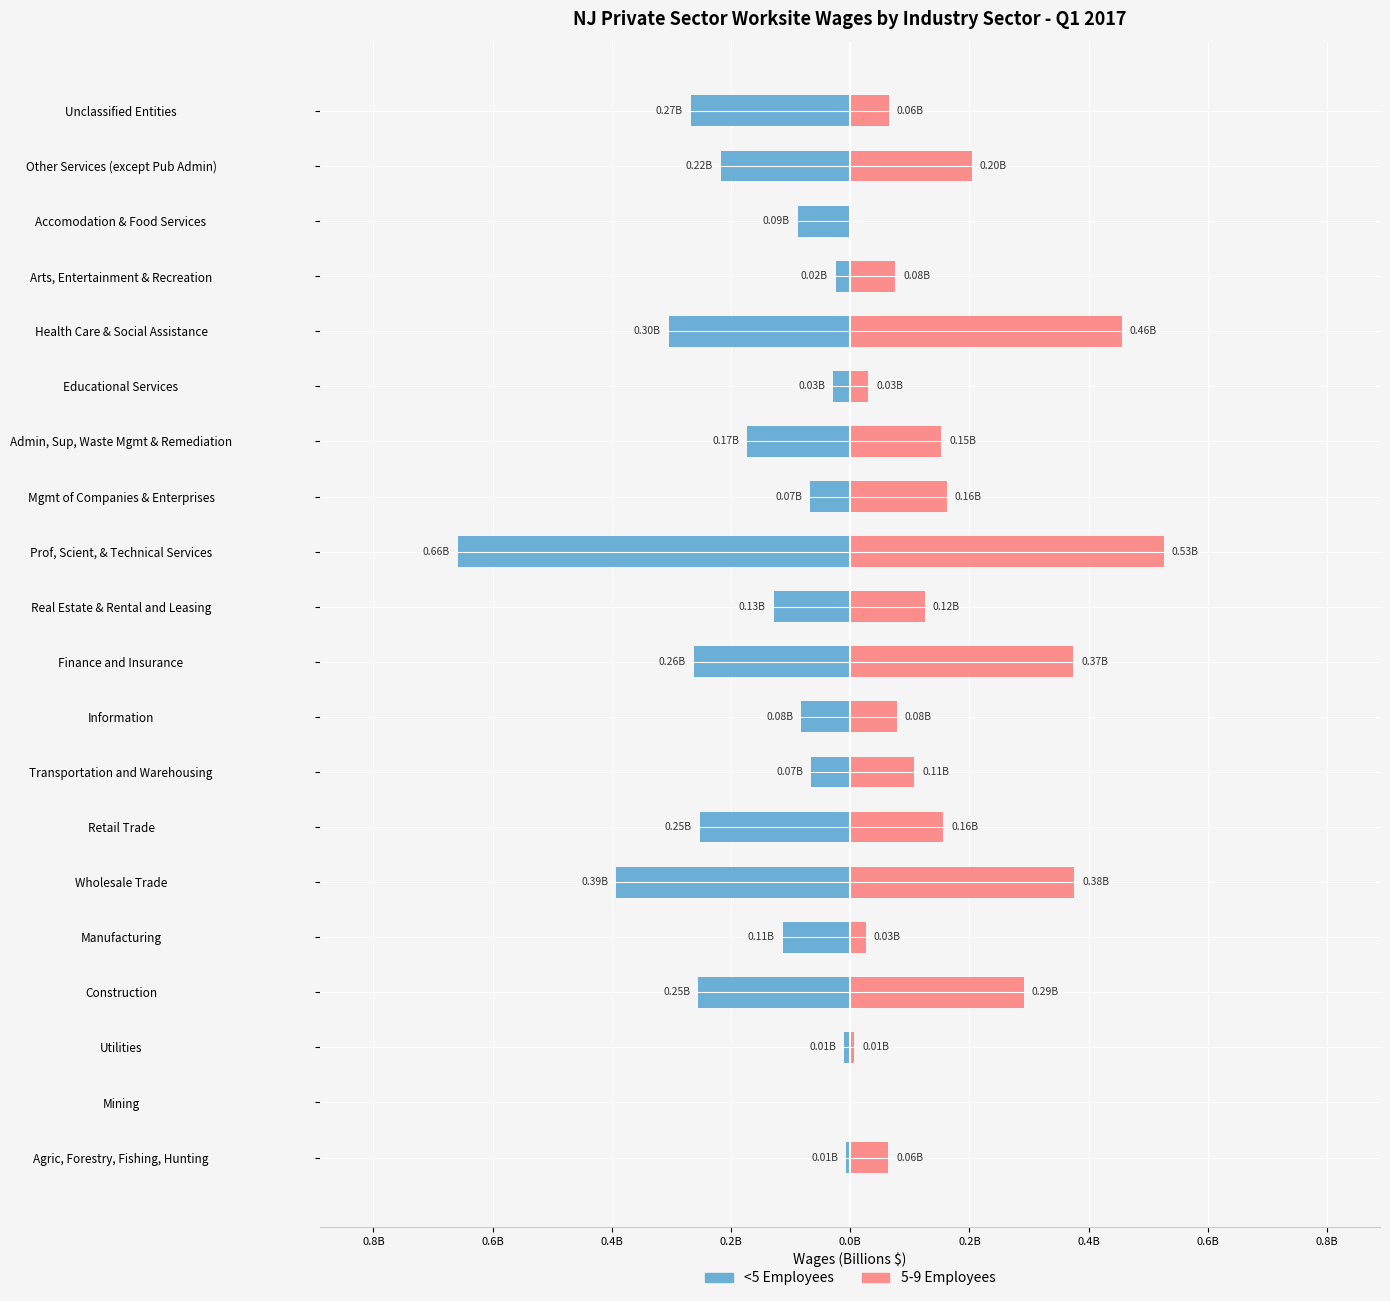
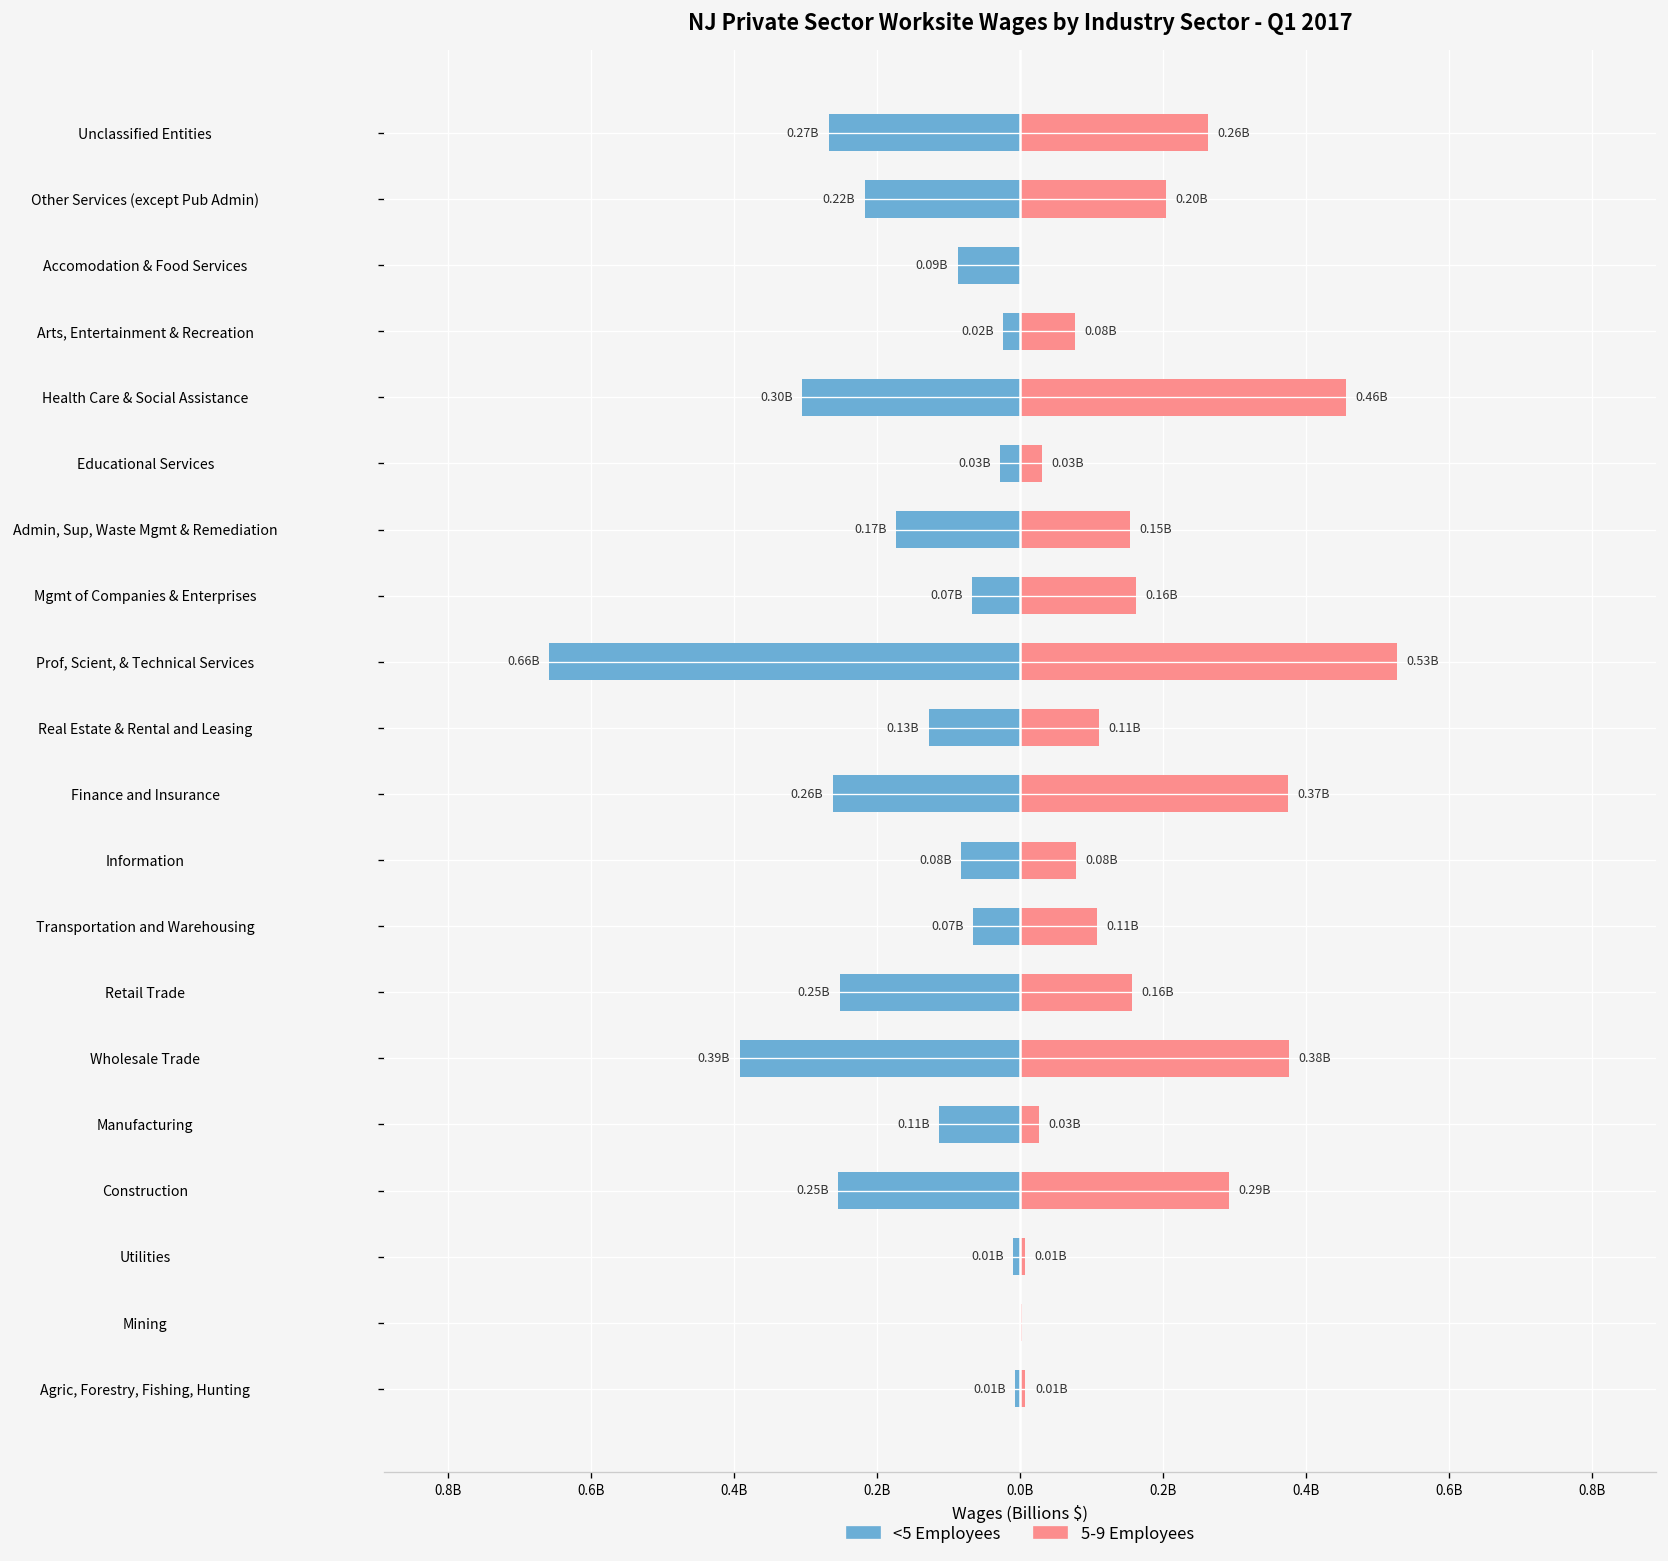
5-9 Employees, Unclassified Entities: 0.06B -> 0.26B
5-9 Employees, Real Estate & Rental and Leasing: 0.12B -> 0.11B
5-9 Employees, Agric, Forestry, Fishing, Hunting: 0.06B -> 0.01B
